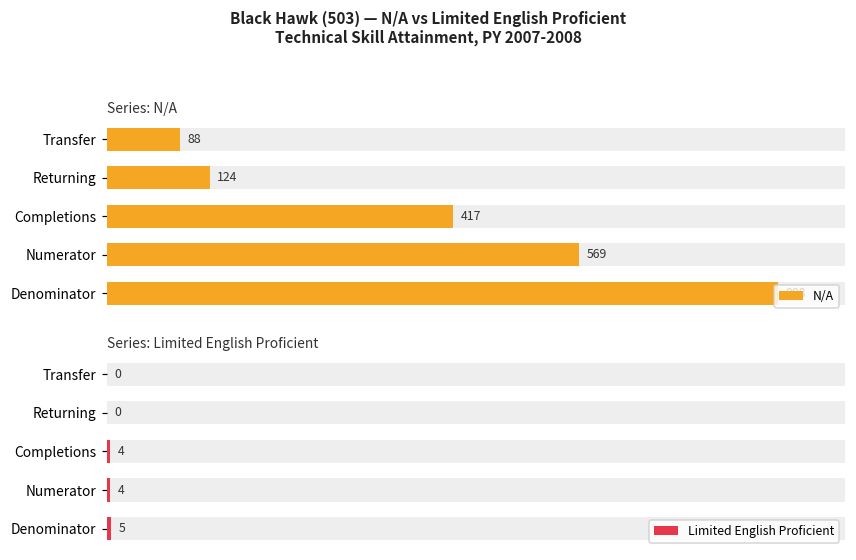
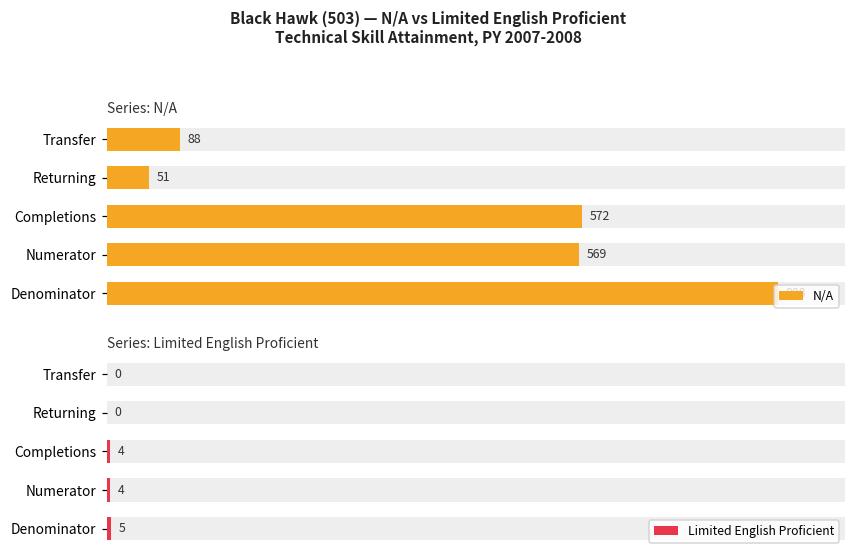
Series: N/A, N/A, Returning: 124 -> 51
Series: N/A, N/A, Completions: 417 -> 572
